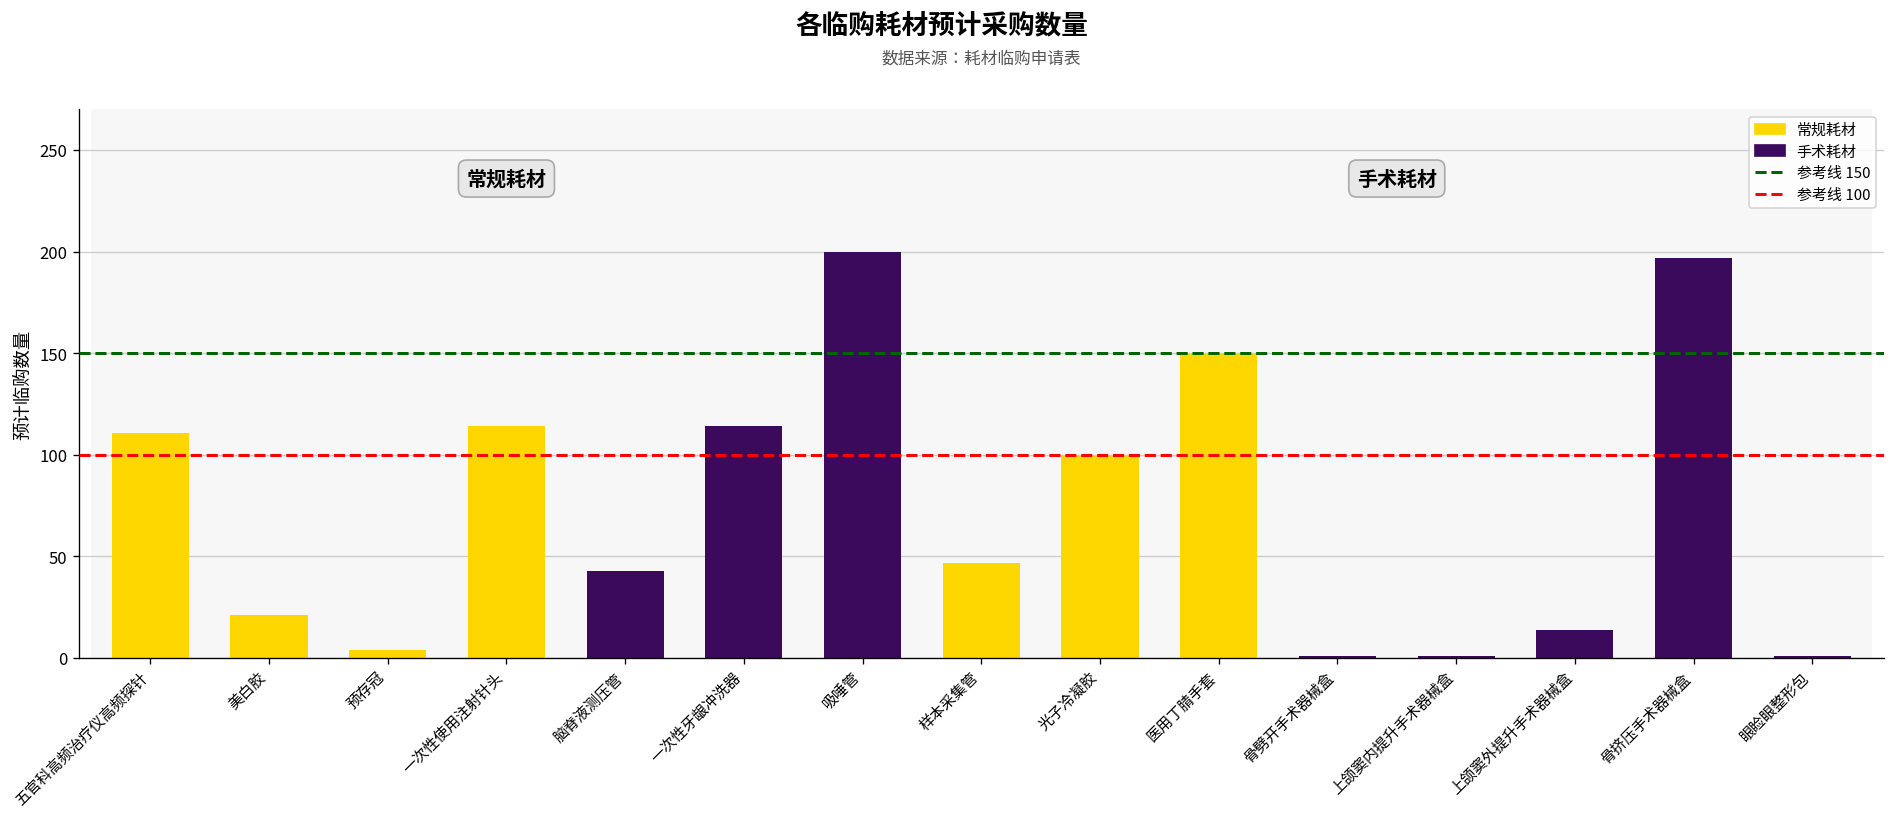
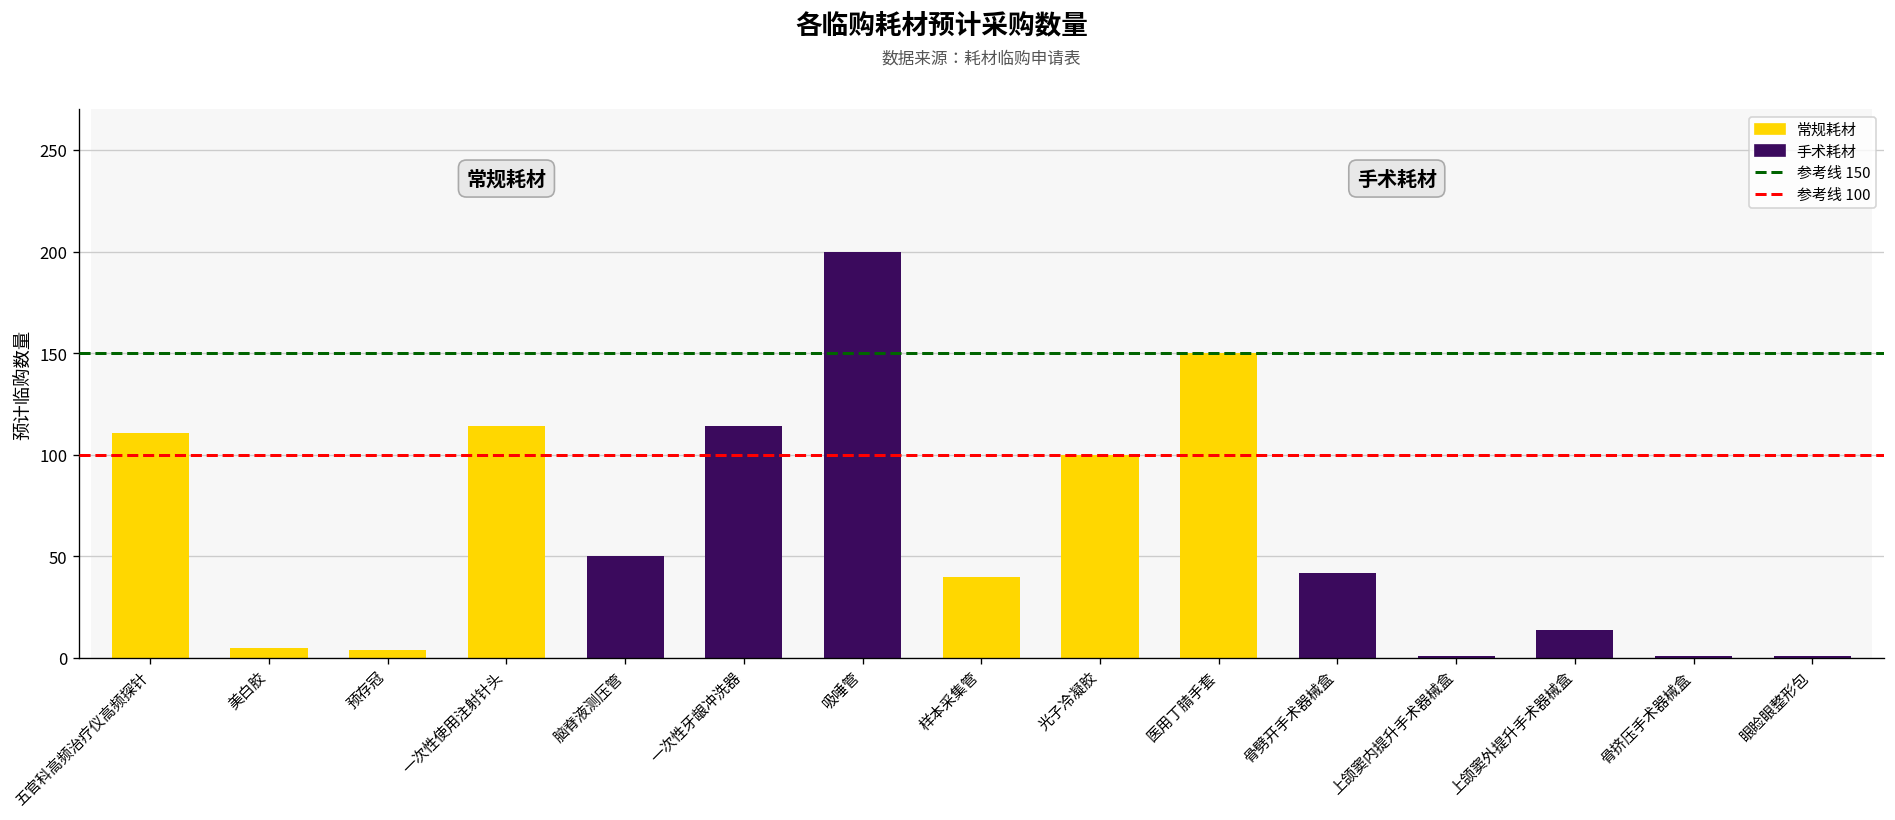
美白胶: 21 -> 5
脑脊液测压管: 43 -> 50
样本采集管: 47 -> 40
骨劈开手术器械盒: 1 -> 42
骨挤压手术器械盒: 197 -> 1
